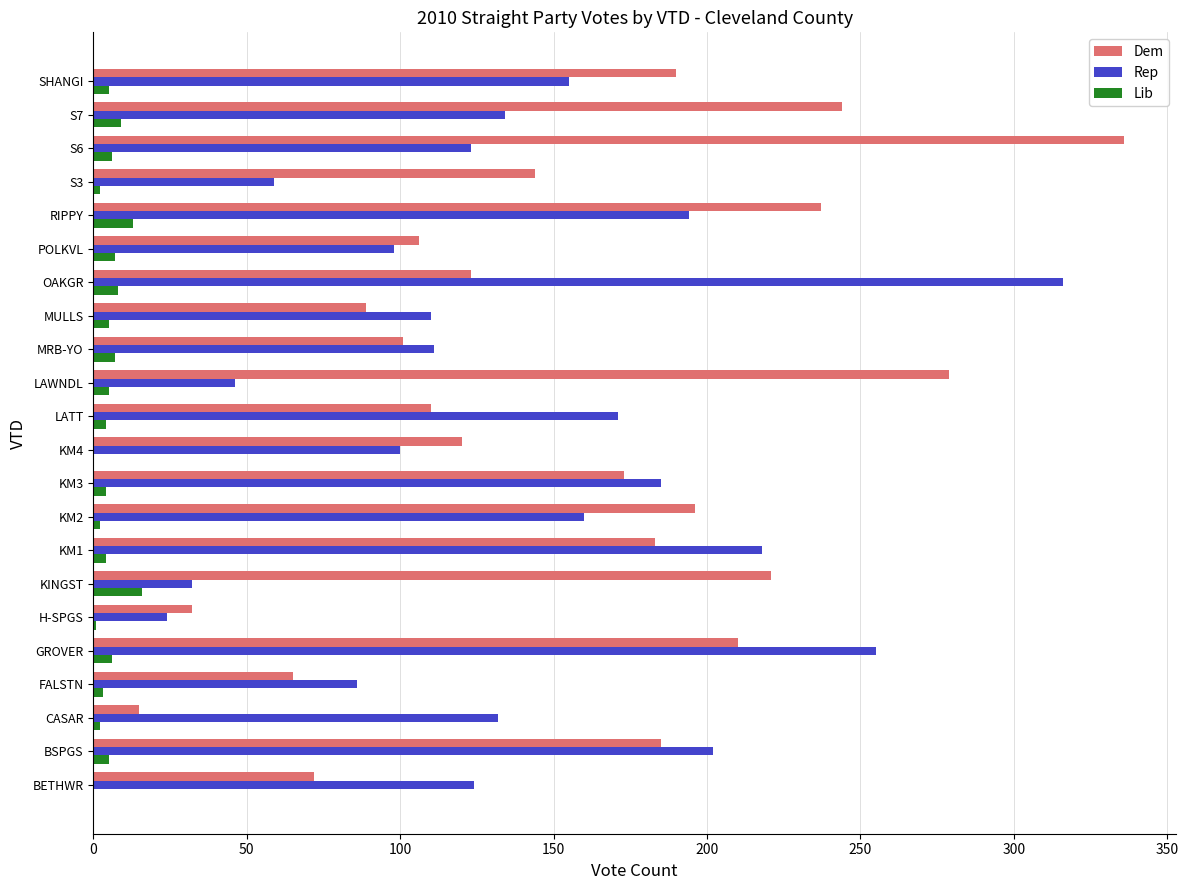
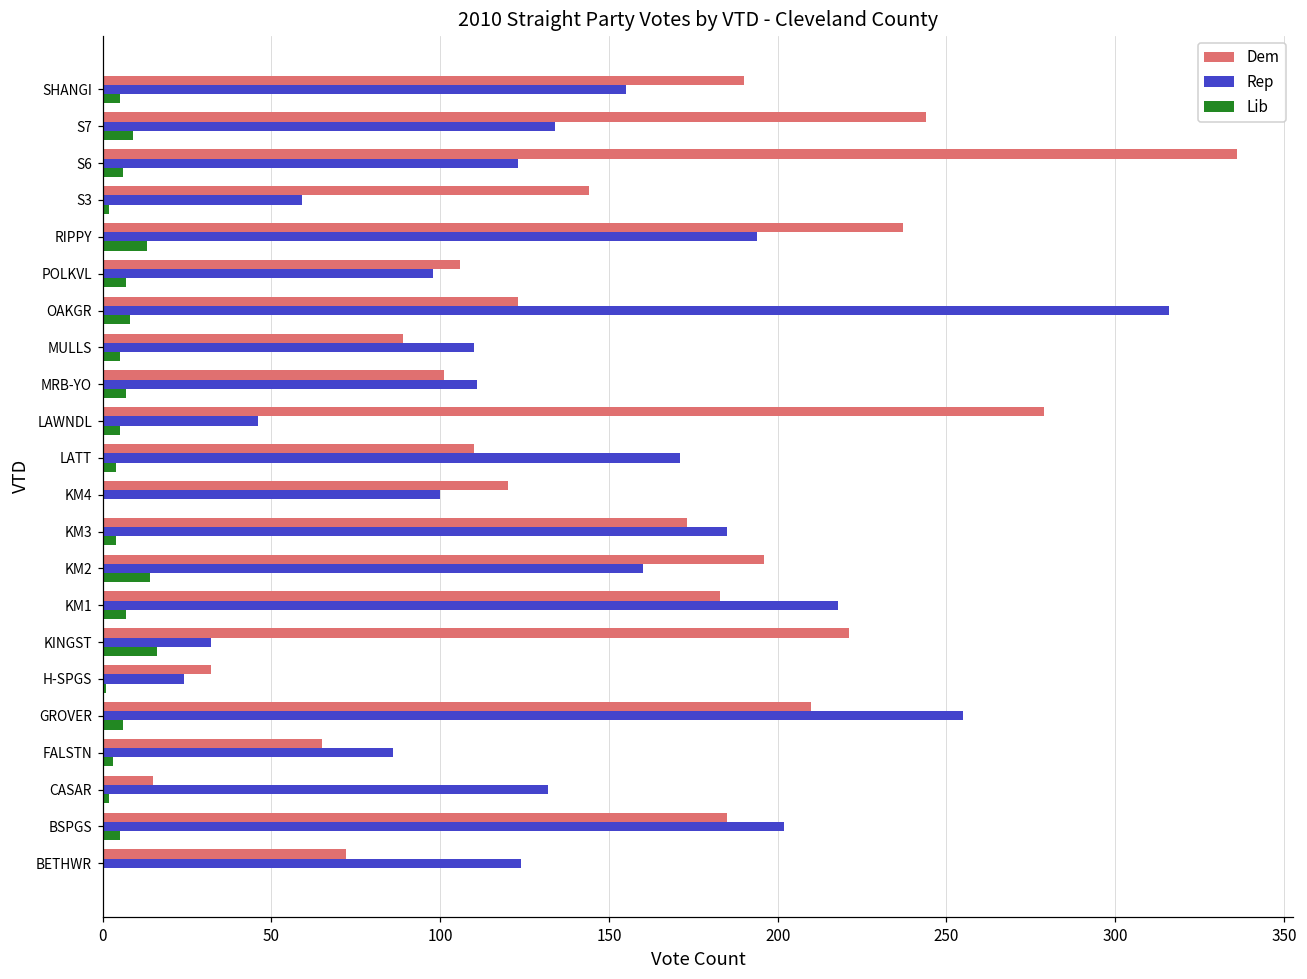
Lib, KM2: 2 -> 14
Lib, KM1: 4 -> 7
